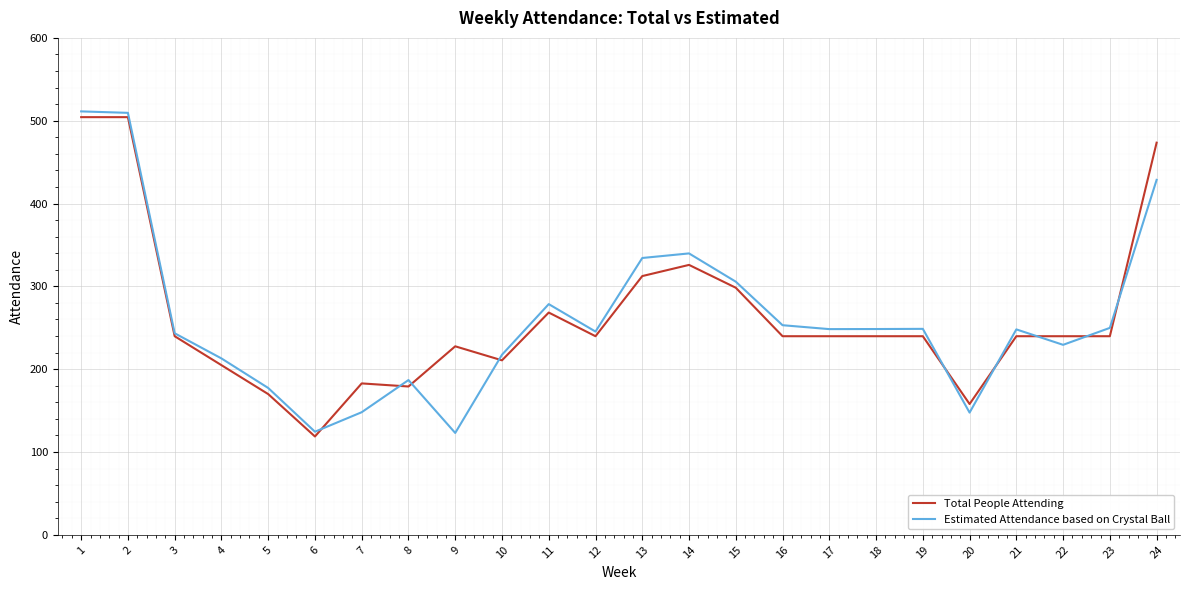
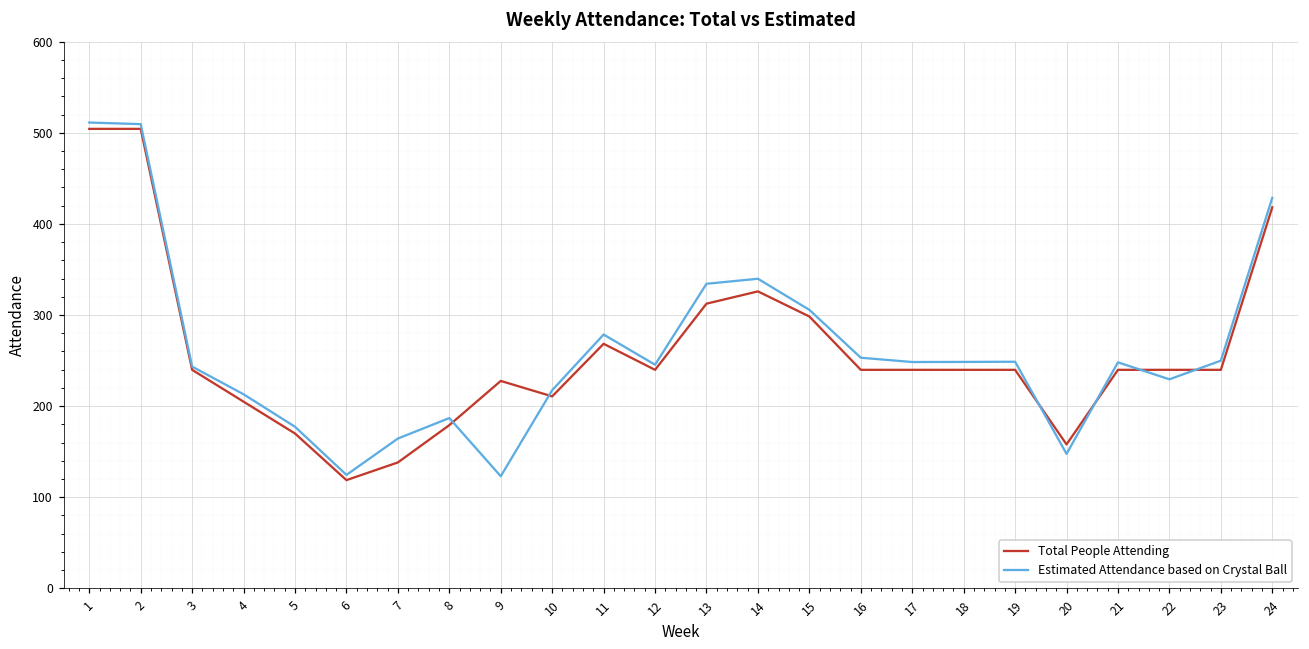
Total People Attending, 7: 180 -> 140
Estimated Attendance based on Crystal Ball, 7: 150 -> 160
Total People Attending, 24: 470 -> 420
